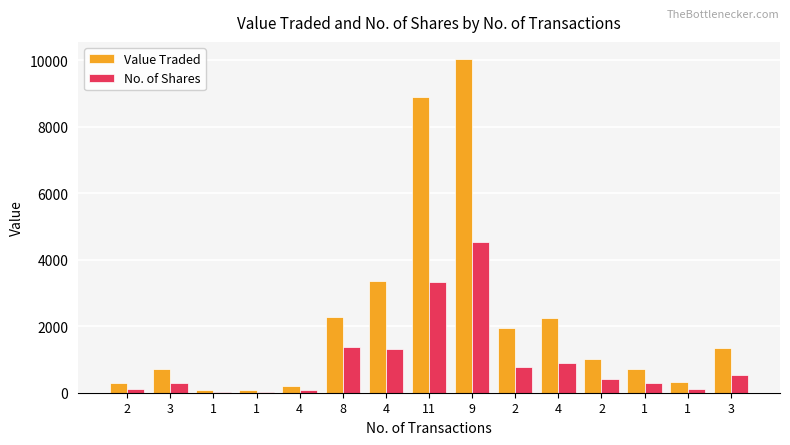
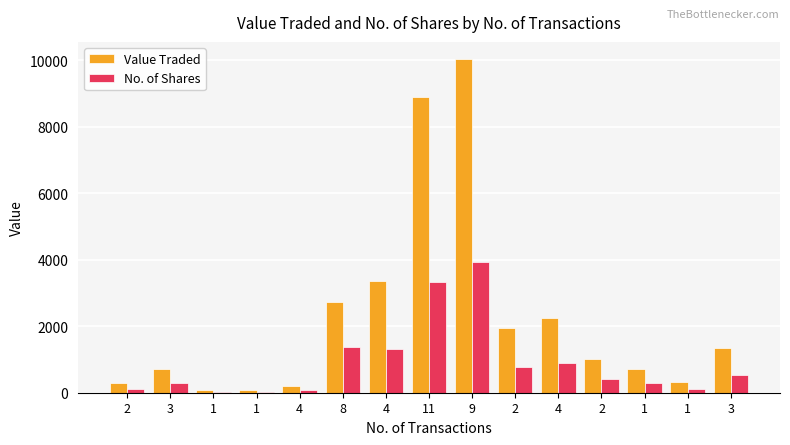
Value Traded, 8: 2300 -> 2700
No. of Shares, 9: 4500 -> 3900
